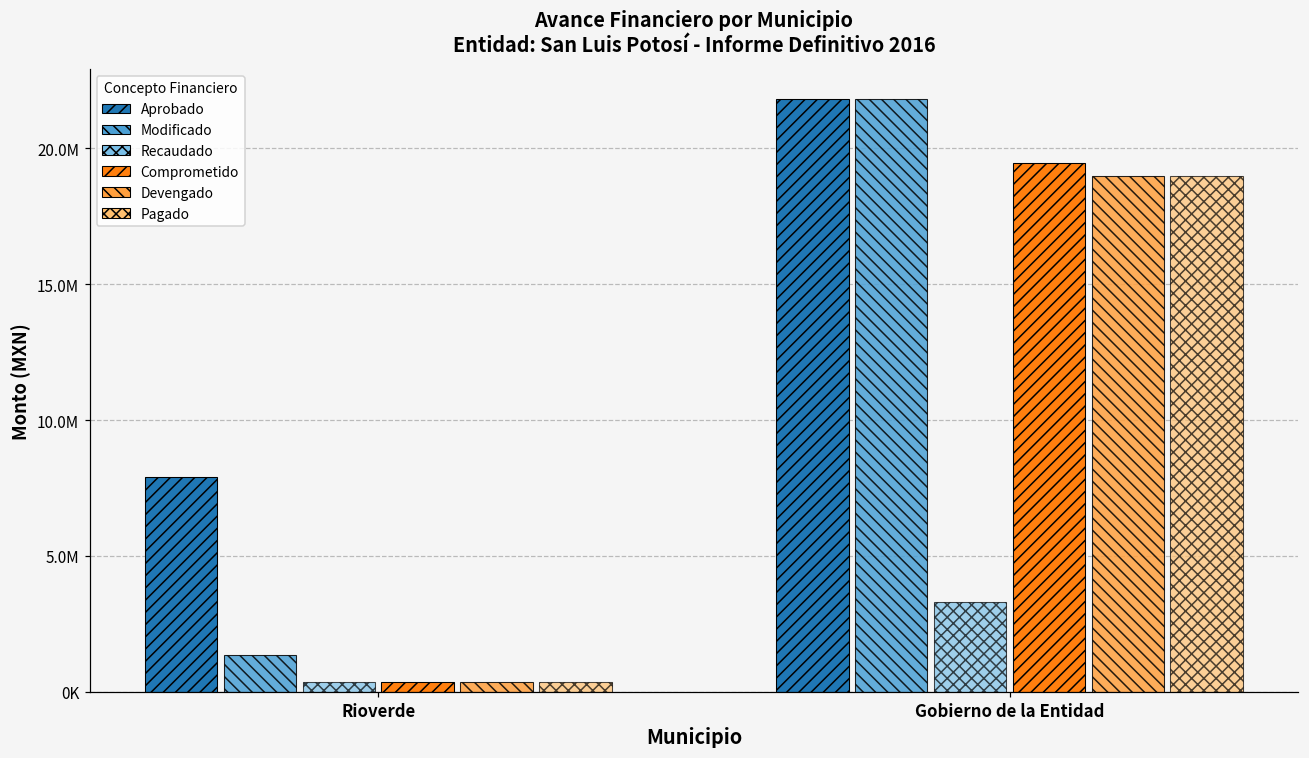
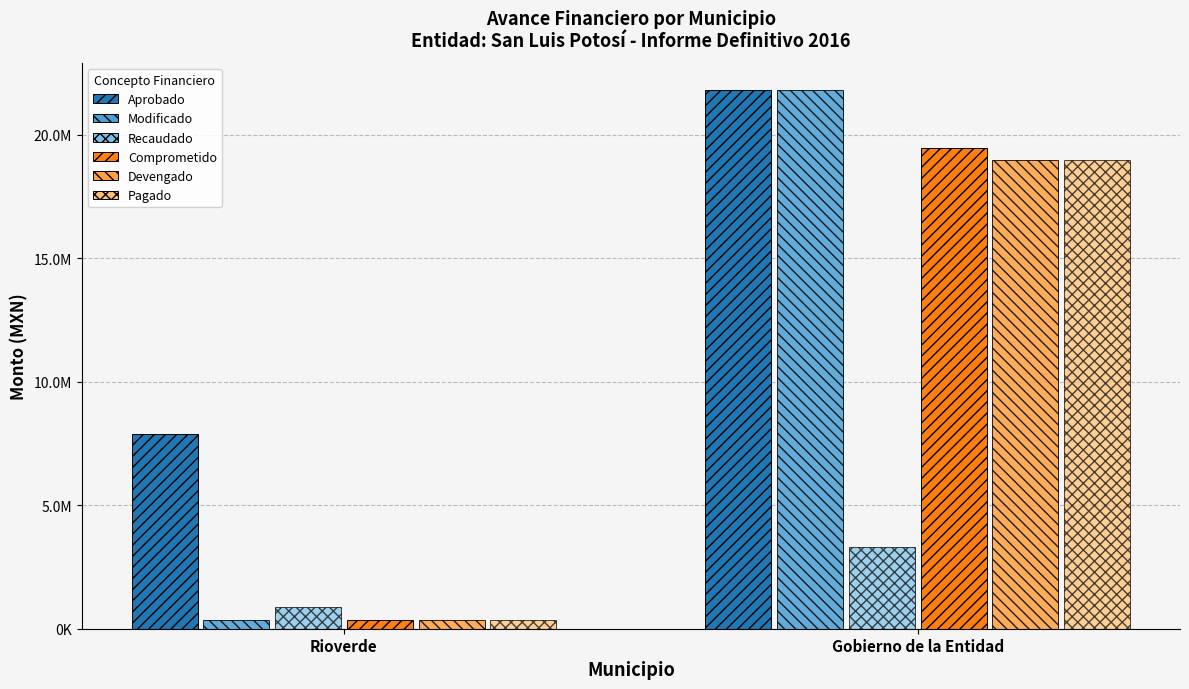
Modificado, Rioverde: 1400000 -> 400000
Recaudado, Rioverde: 400000 -> 900000
